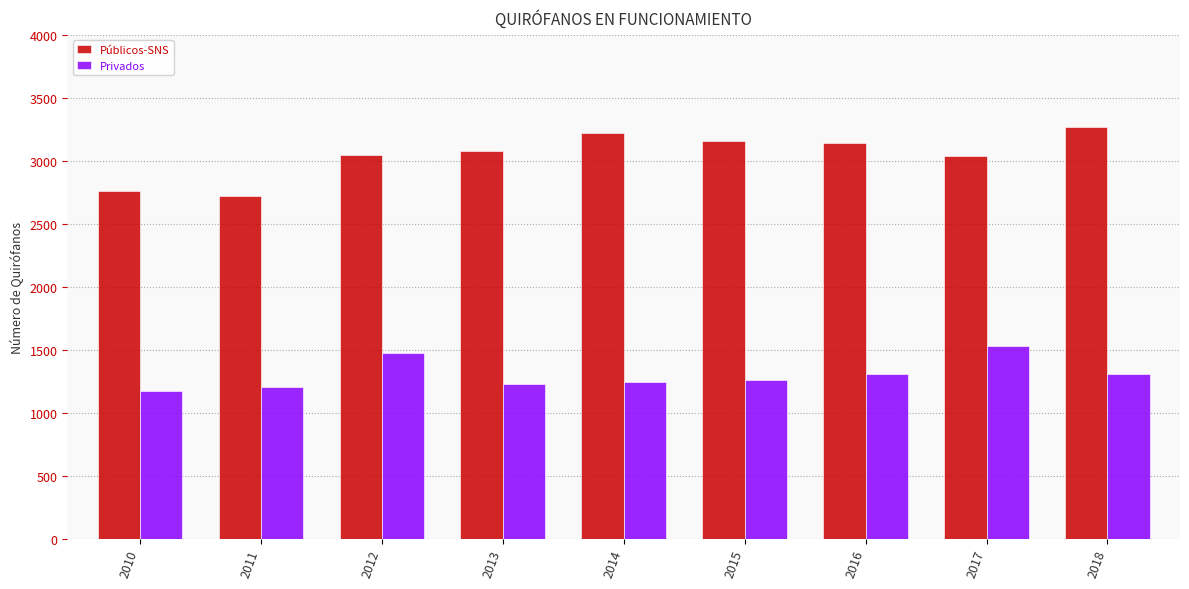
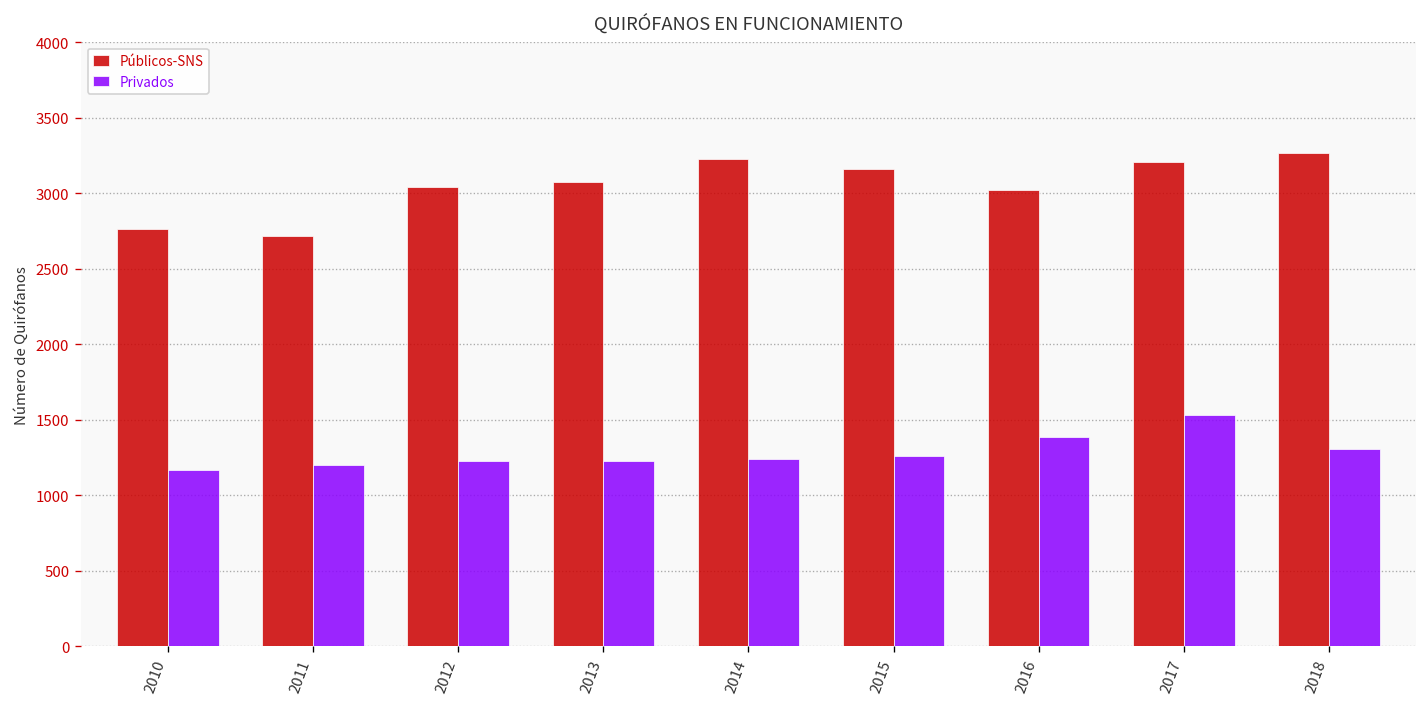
Privados, 2012: 1470 -> 1230
Públicos-SNS, 2016: 3140 -> 3020
Privados, 2016: 1310 -> 1390
Públicos-SNS, 2017: 3040 -> 3210
